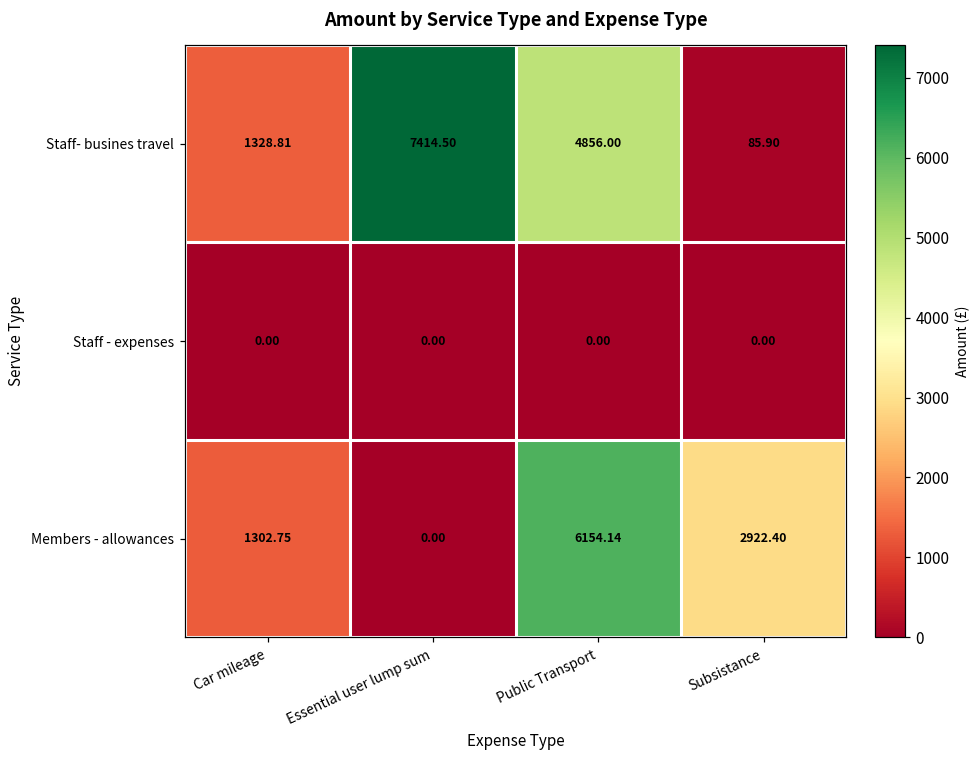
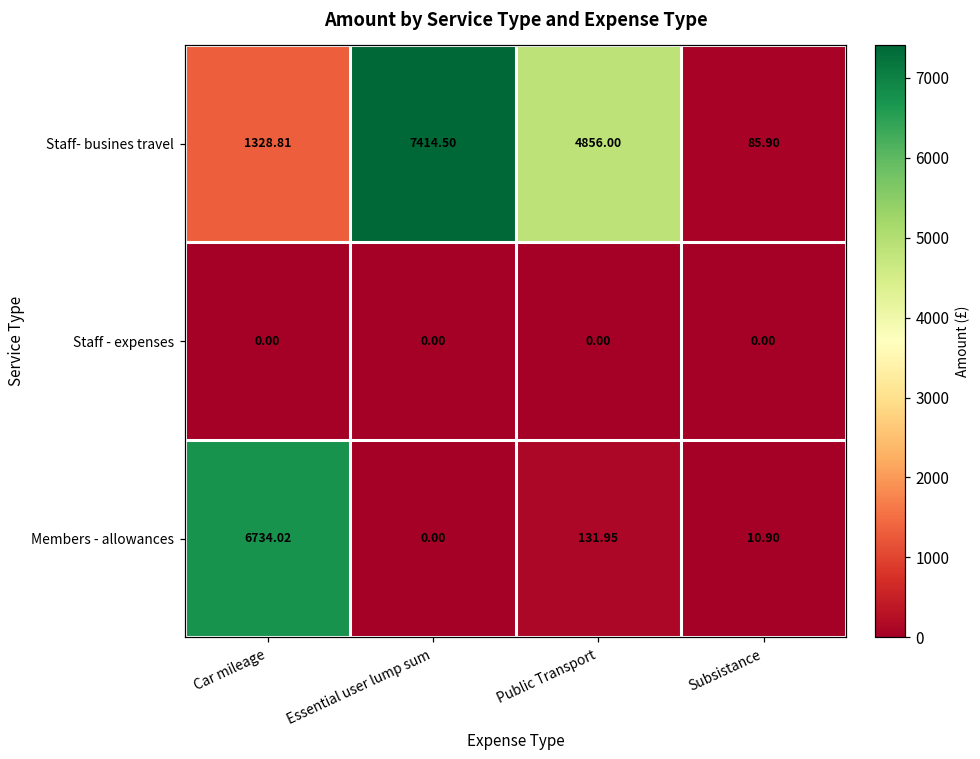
Members - allowances, Car mileage: 1302.75 -> 6734.02
Members - allowances, Public Transport: 6154.14 -> 131.95
Members - allowances, Subsistance: 2922.40 -> 10.90
